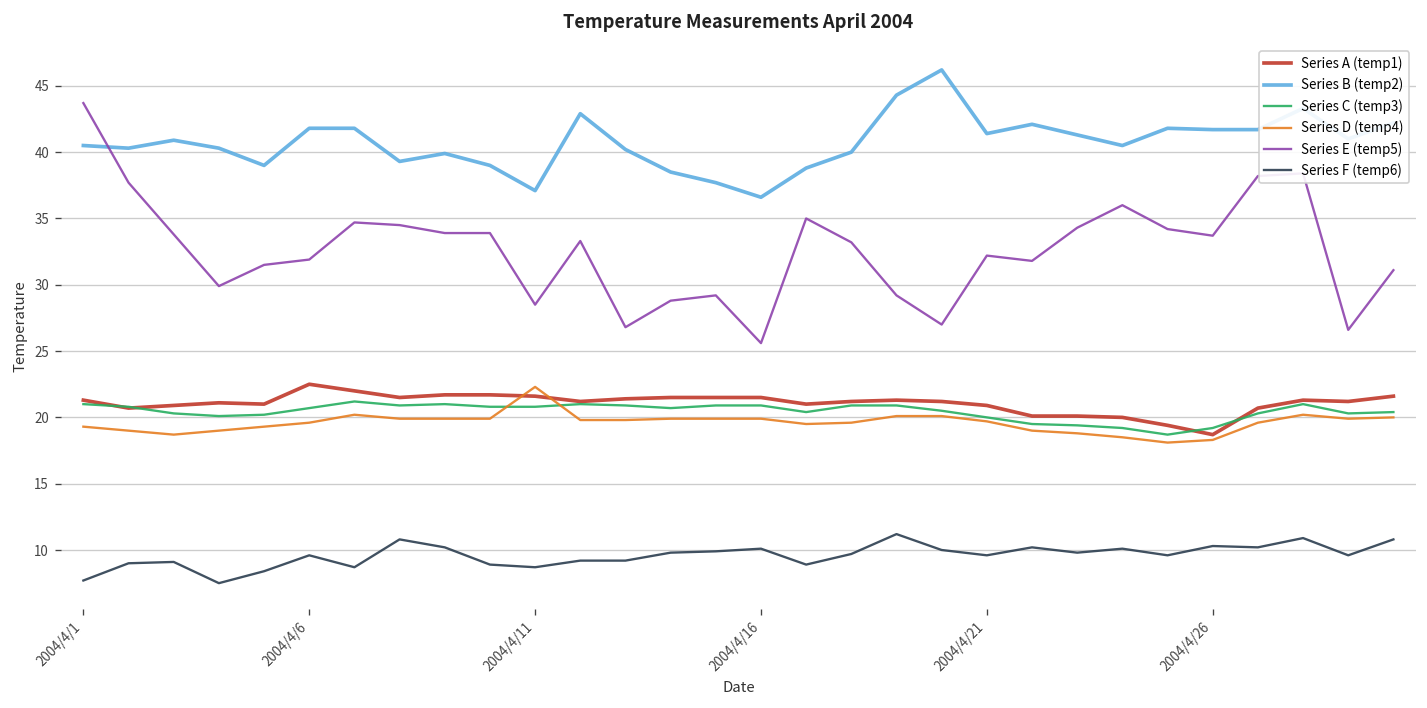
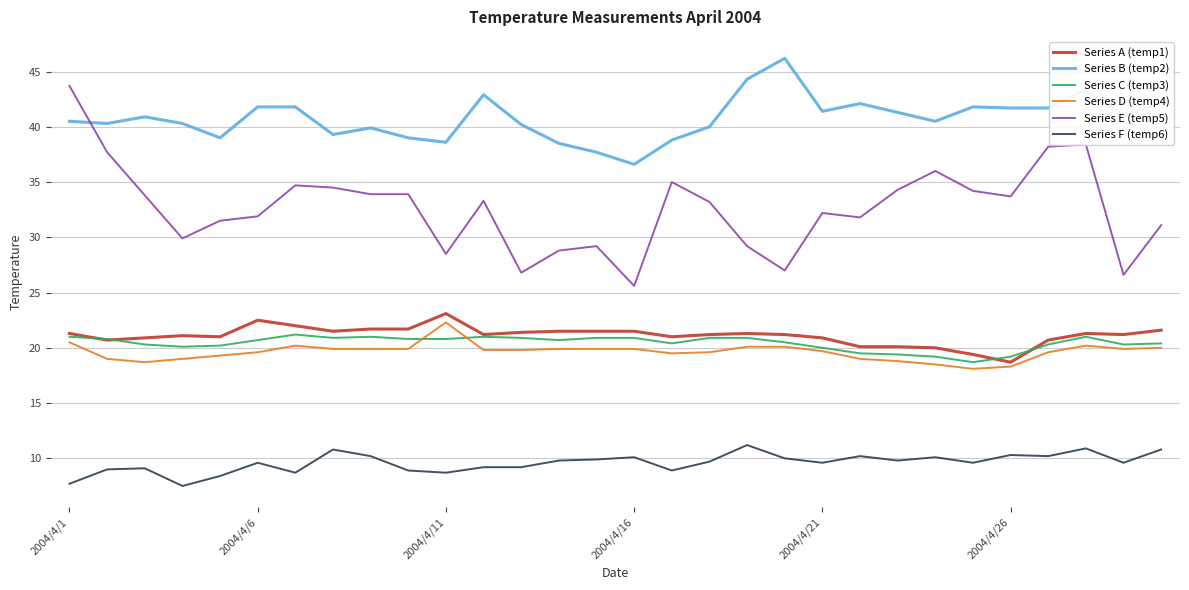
Series D (temp4), 2004/4/1: 19.3 -> 20.5
Series A (temp1), 2004/4/11: 21.6 -> 23.1
Series B (temp2), 2004/4/11: 37.1 -> 38.6
